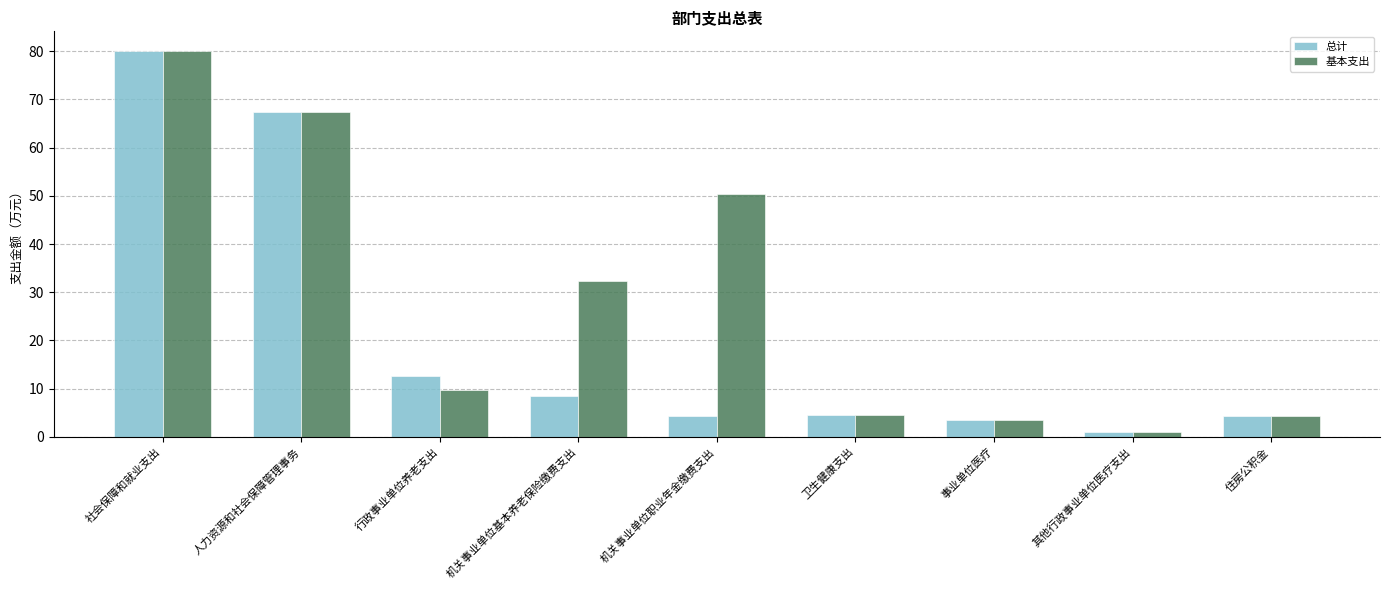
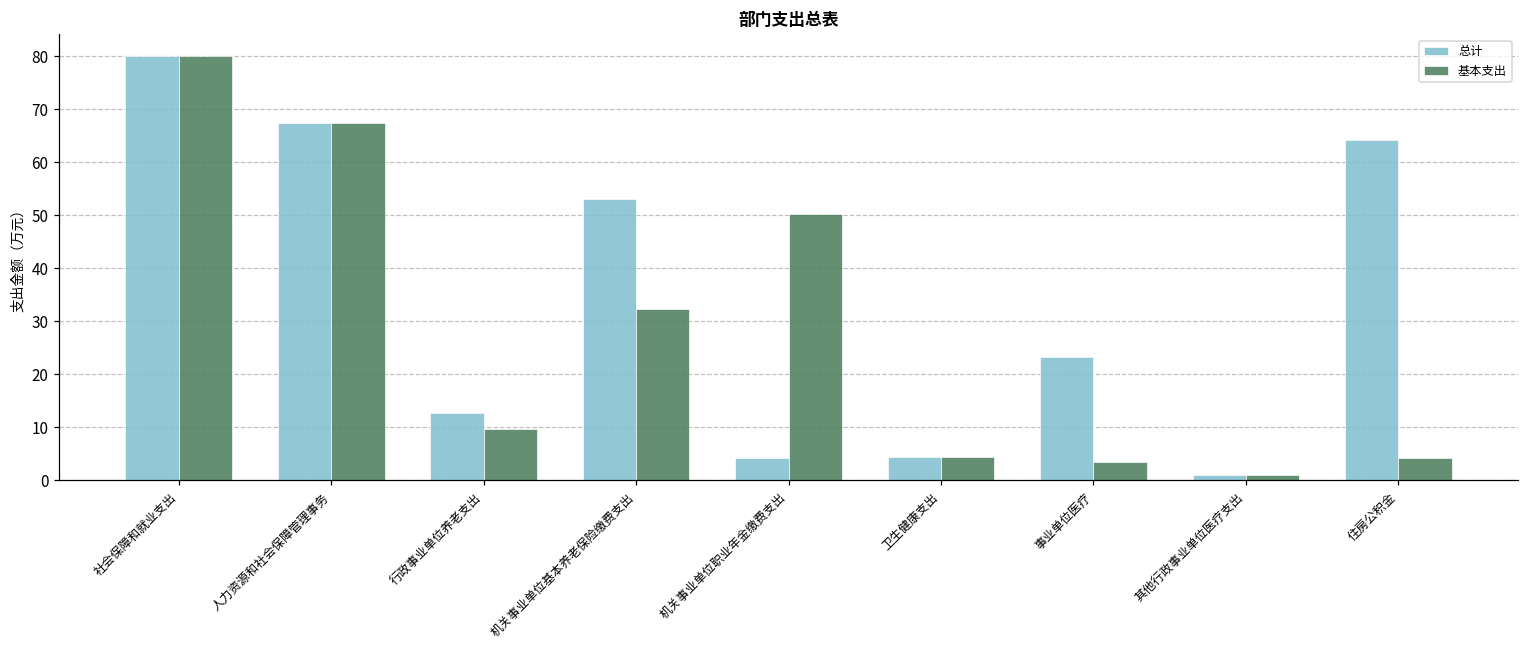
总计, 机关事业单位基本养老保险缴费支出: 8 -> 53
总计, 事业单位医疗: 3 -> 23
总计, 住房公积金: 4 -> 64
